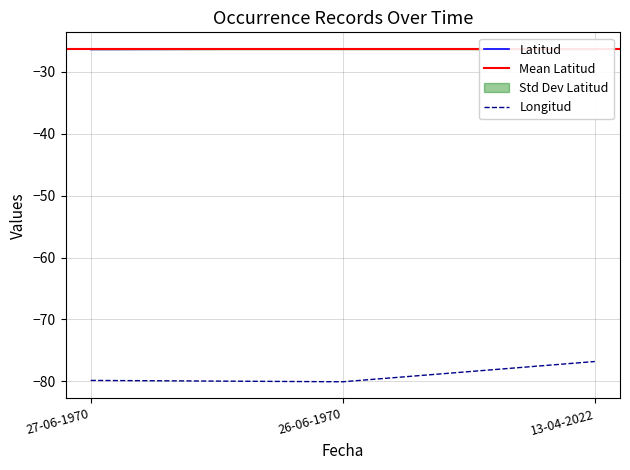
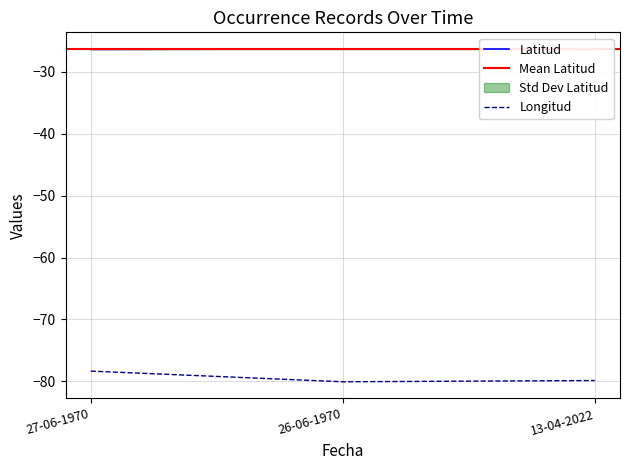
Longitud, 27-06-1970: -80 -> -78
Longitud, 13-04-2022: -77 -> -80
